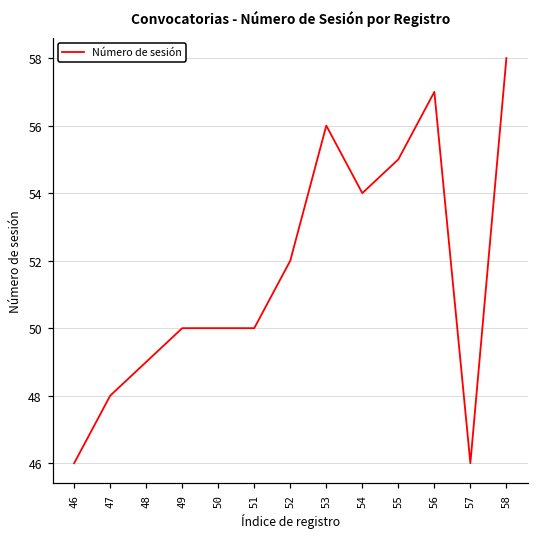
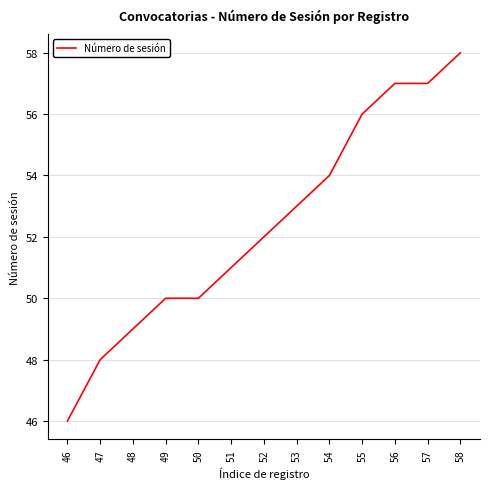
51: 50 -> 51
53: 56 -> 53
55: 55 -> 56
57: 46 -> 57
